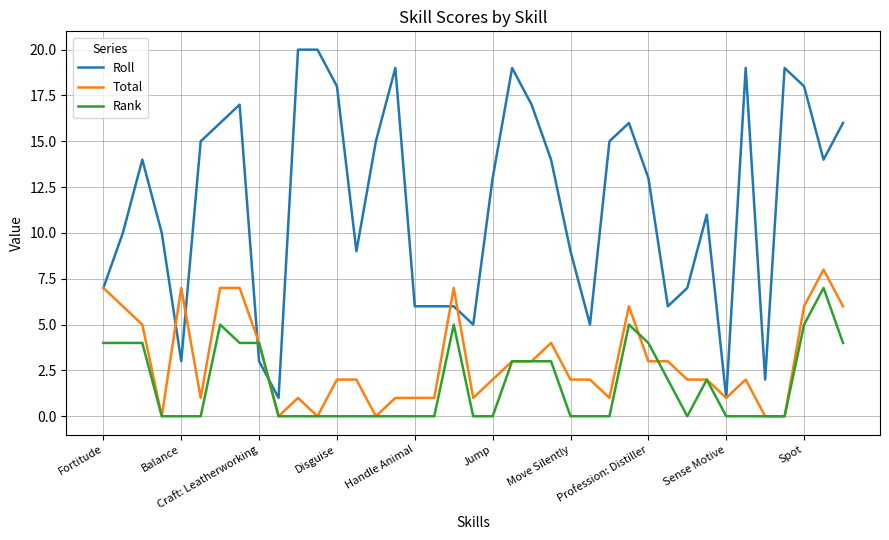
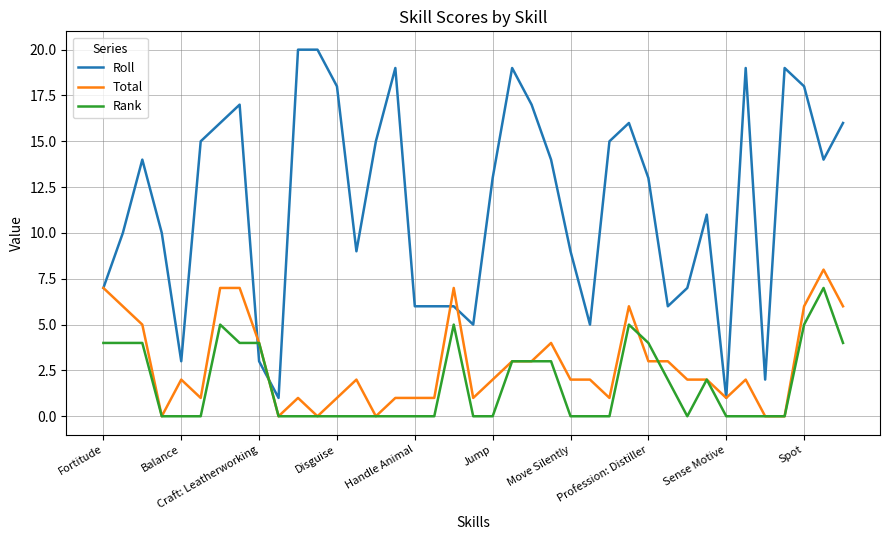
Total, Balance: 7 -> 2
Total, Disguise: 2 -> 1
